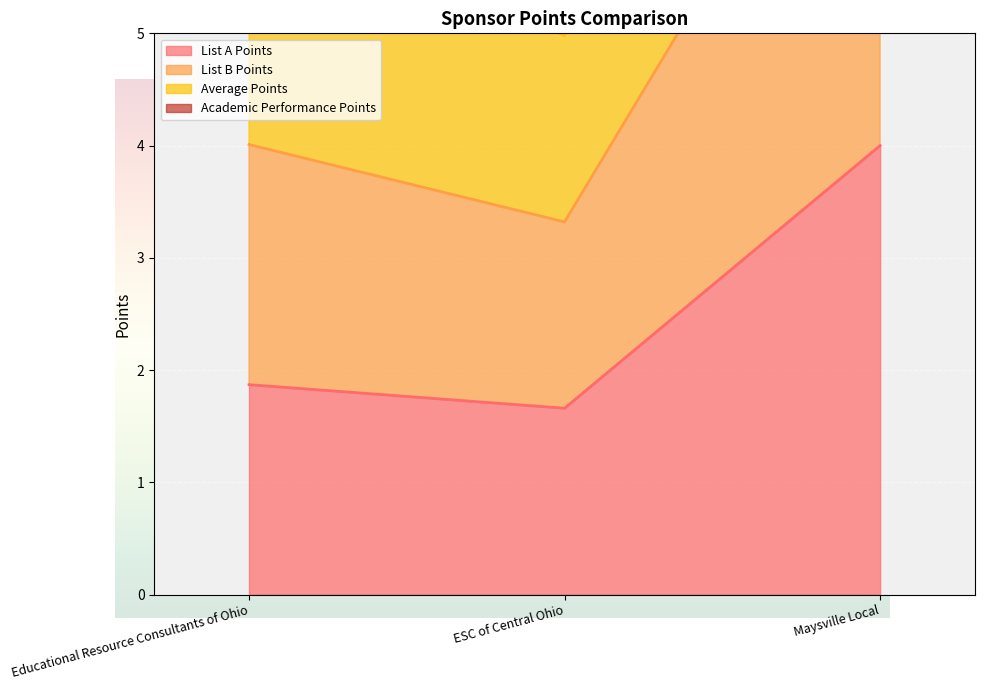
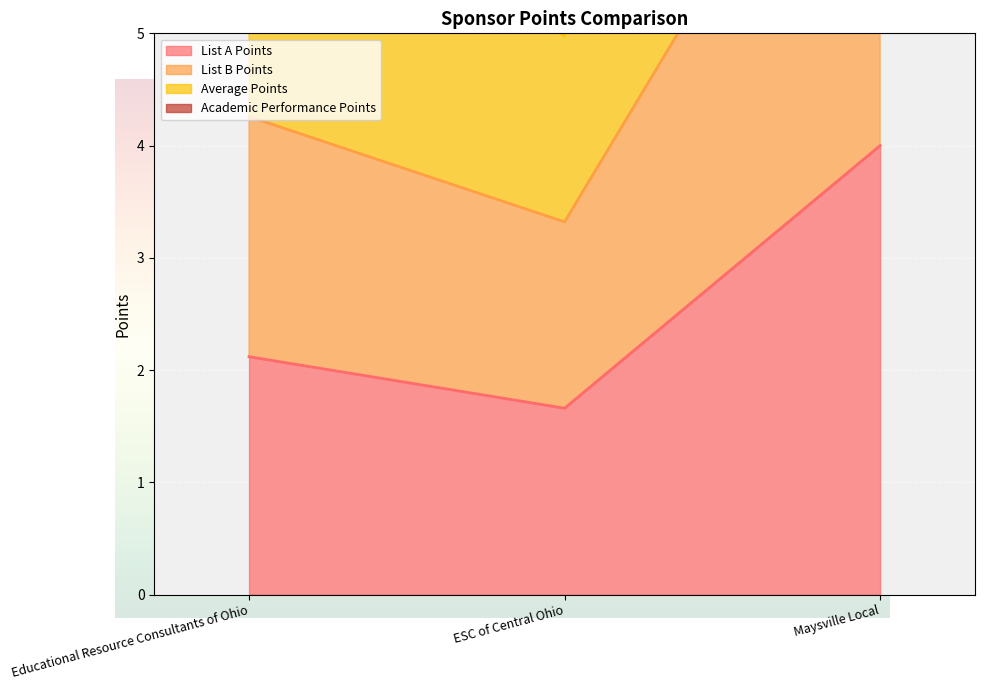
Sponsor Points Comparison, List A Points, Educational Resource Consultants of Ohio: 1.87 -> 2.12
